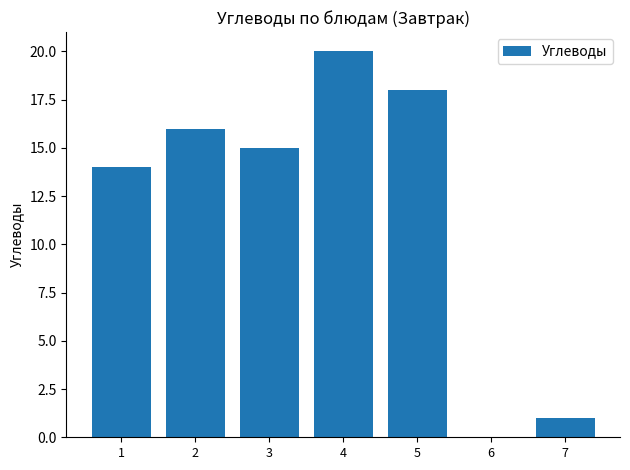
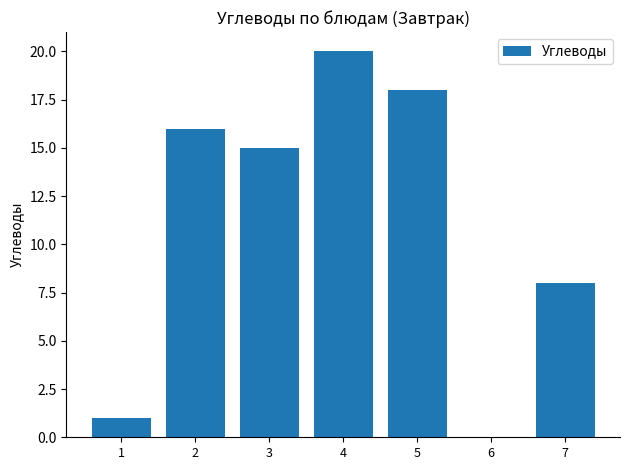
1: 14 -> 1
7: 1 -> 8
